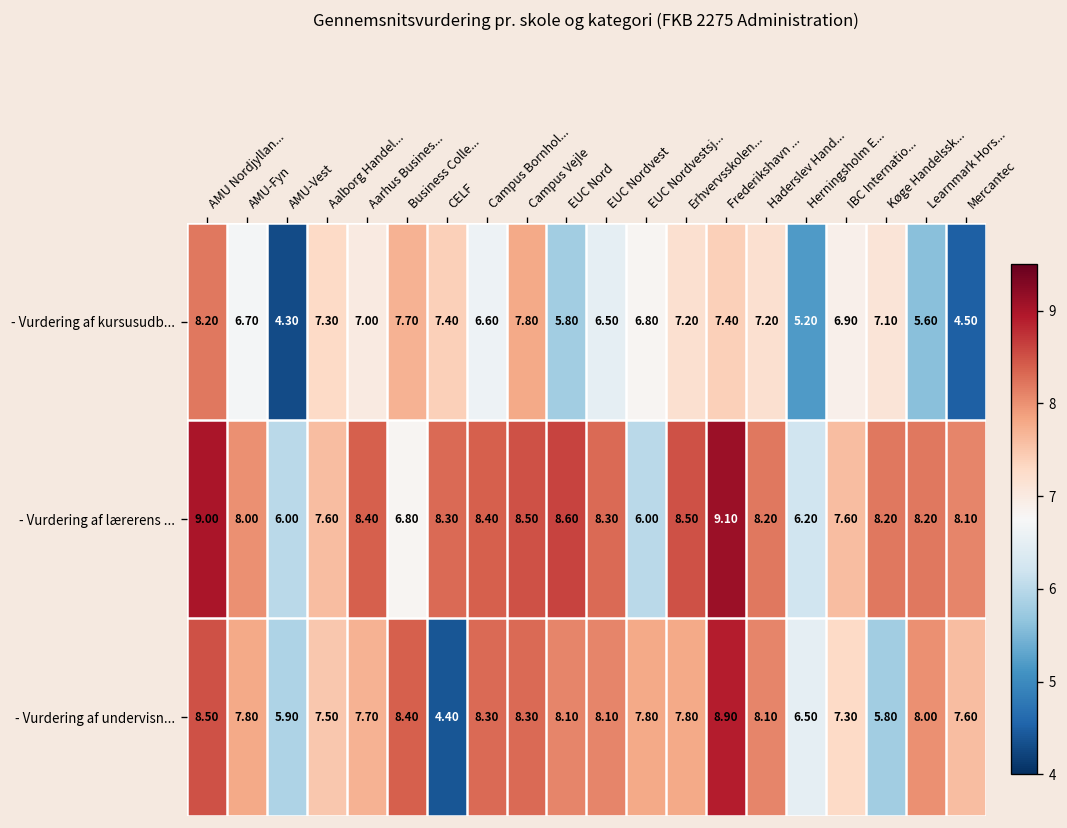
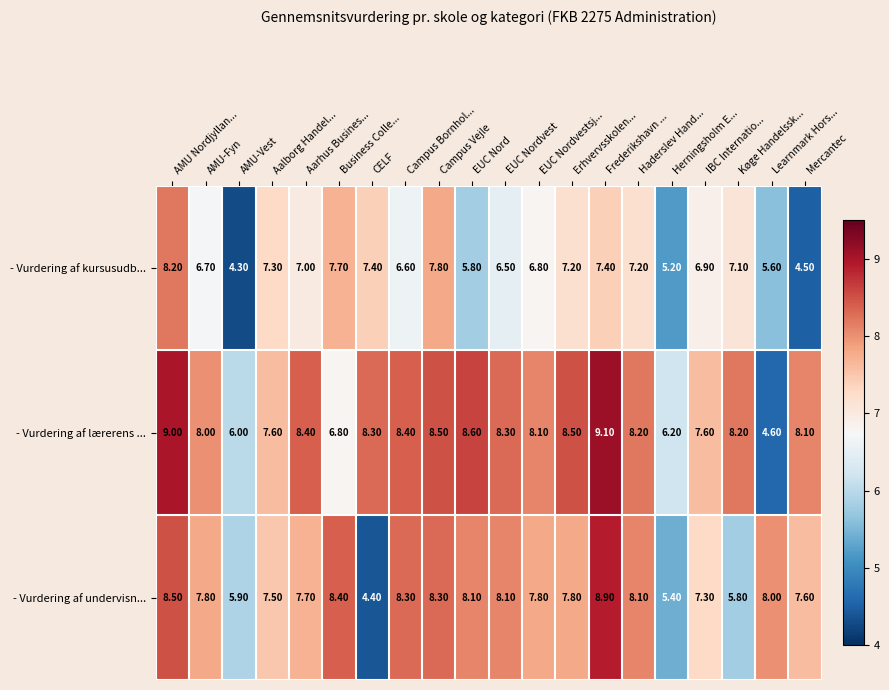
- Vurdering af lærerens ..., EUC Nordvestsj...: 6.00 -> 8.10
- Vurdering af lærerens ..., Learnmark Hors...: 8.20 -> 4.60
- Vurdering af undervisn..., Herningsholm E...: 6.50 -> 5.40
